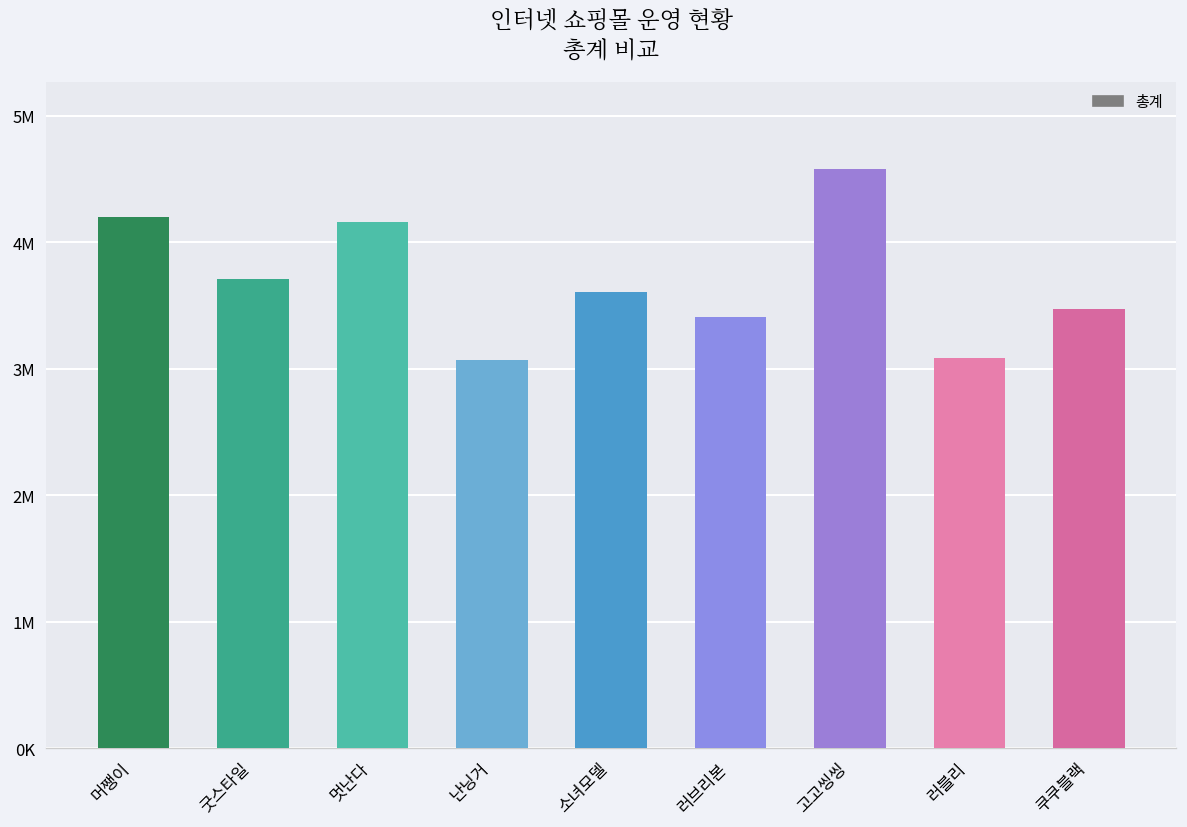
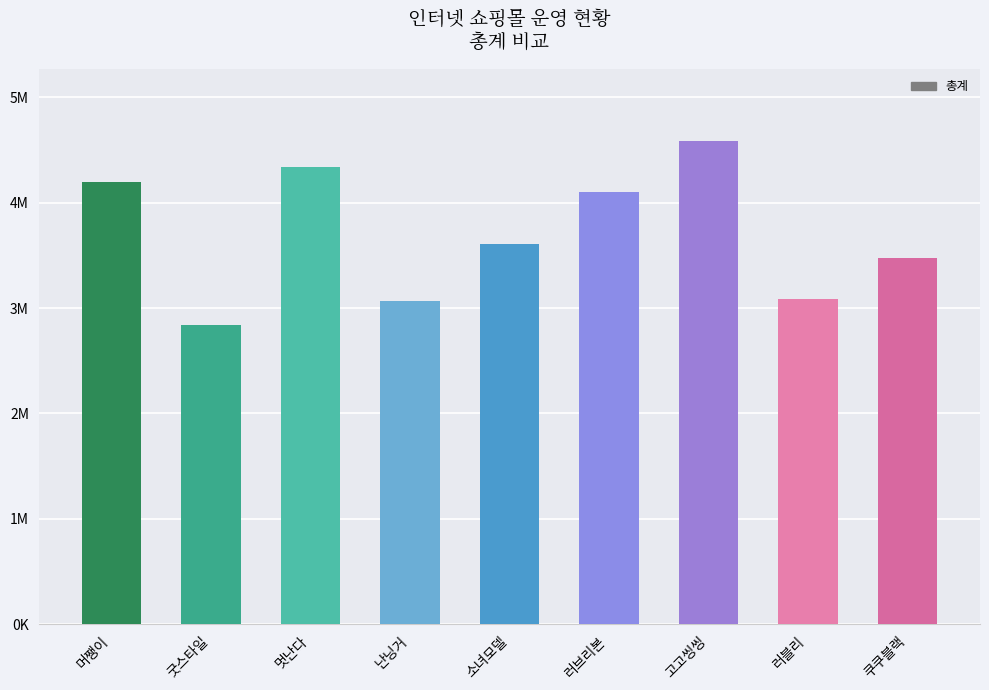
굿스타일: 3710000 -> 2840000
멋난다: 4160000 -> 4340000
러브리본: 3410000 -> 4100000
